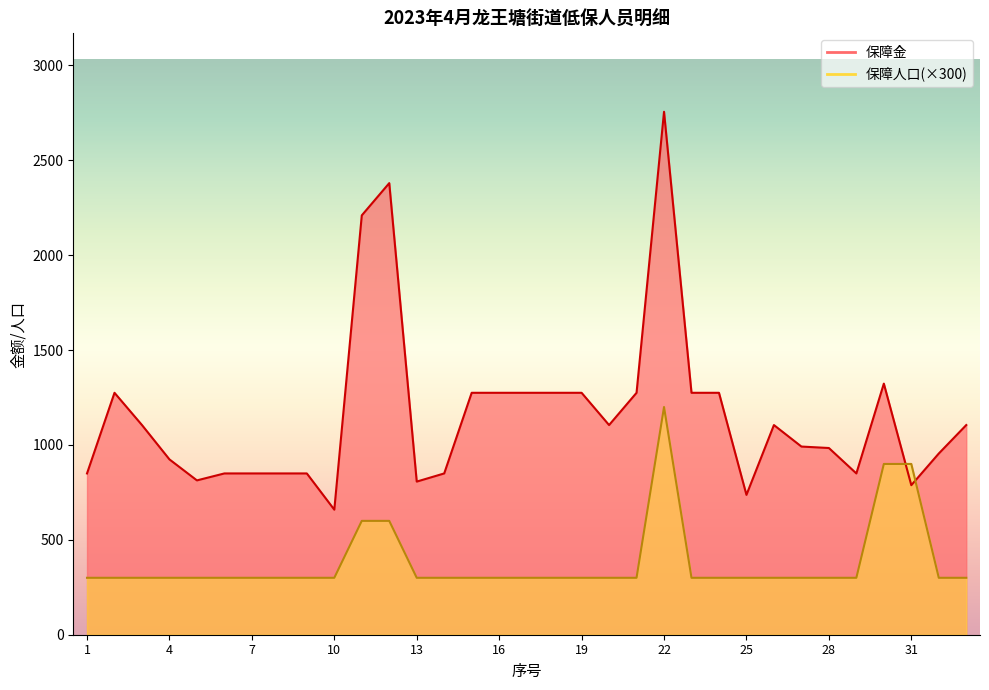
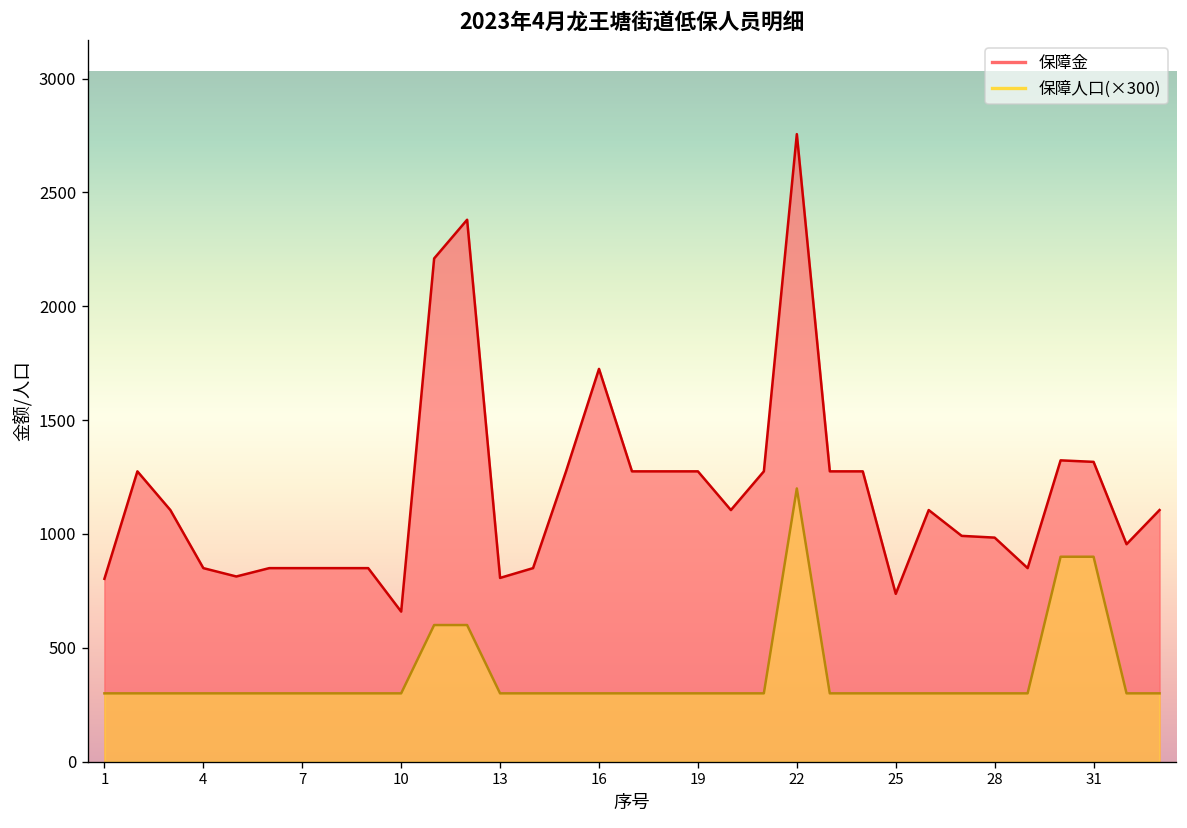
保障金, 1: 850 -> 800
保障金, 4: 920 -> 850
保障金, 16: 1280 -> 1730
保障金, 31: 790 -> 1320
